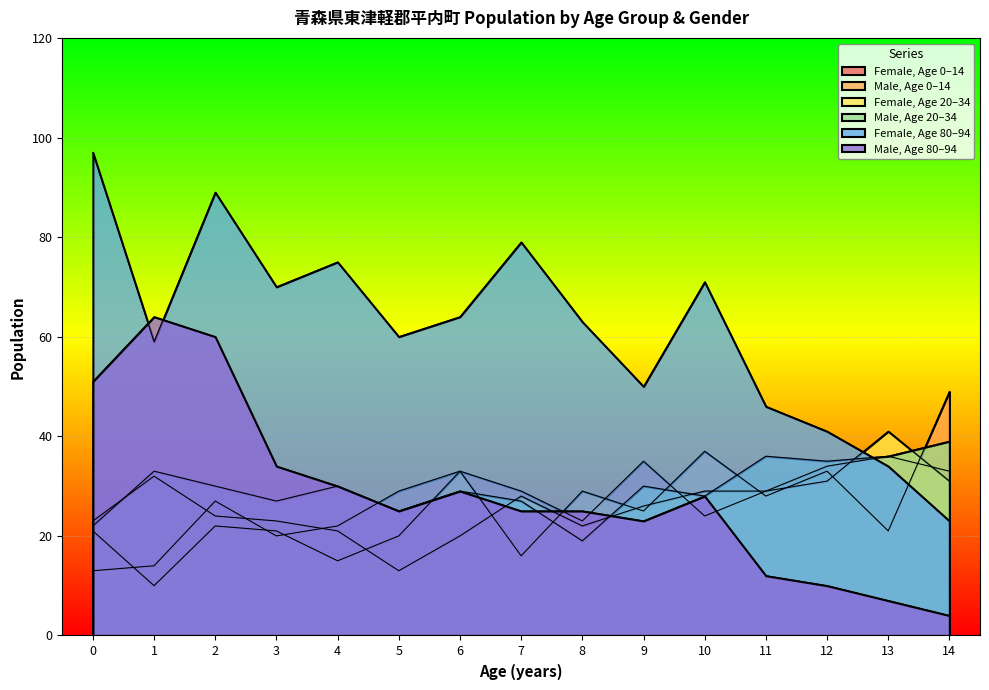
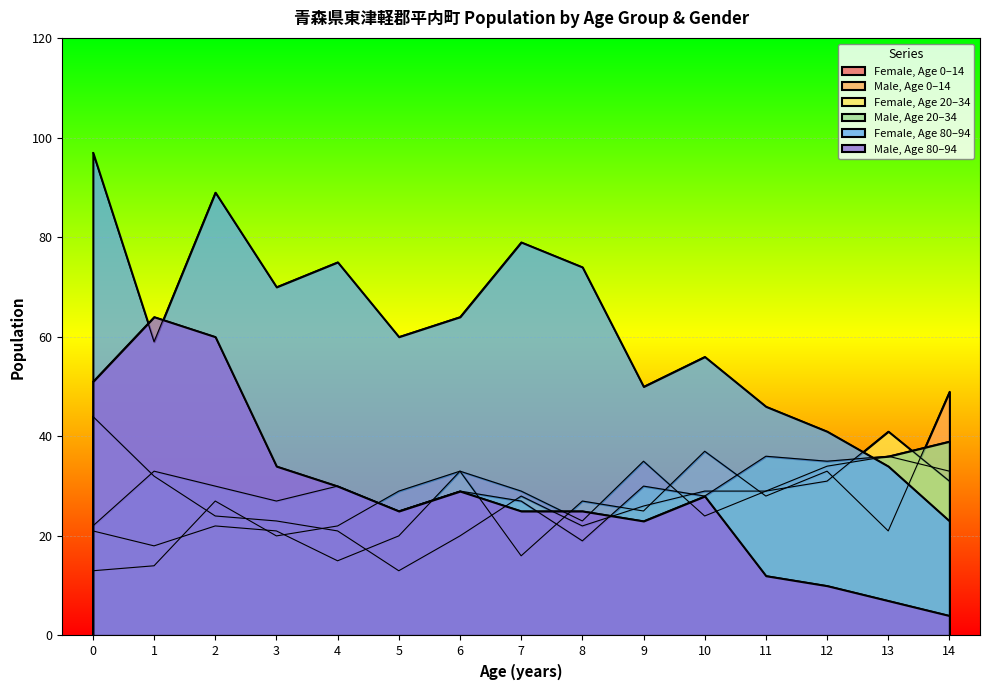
Female, Age 20–34, 0: 23 -> 44
Male, Age 0–14, 1: 10 -> 18
Male, Age 0–14, 8: 29 -> 27
Female, Age 80–94, 8: 63 -> 74
Female, Age 80–94, 10: 71 -> 56
